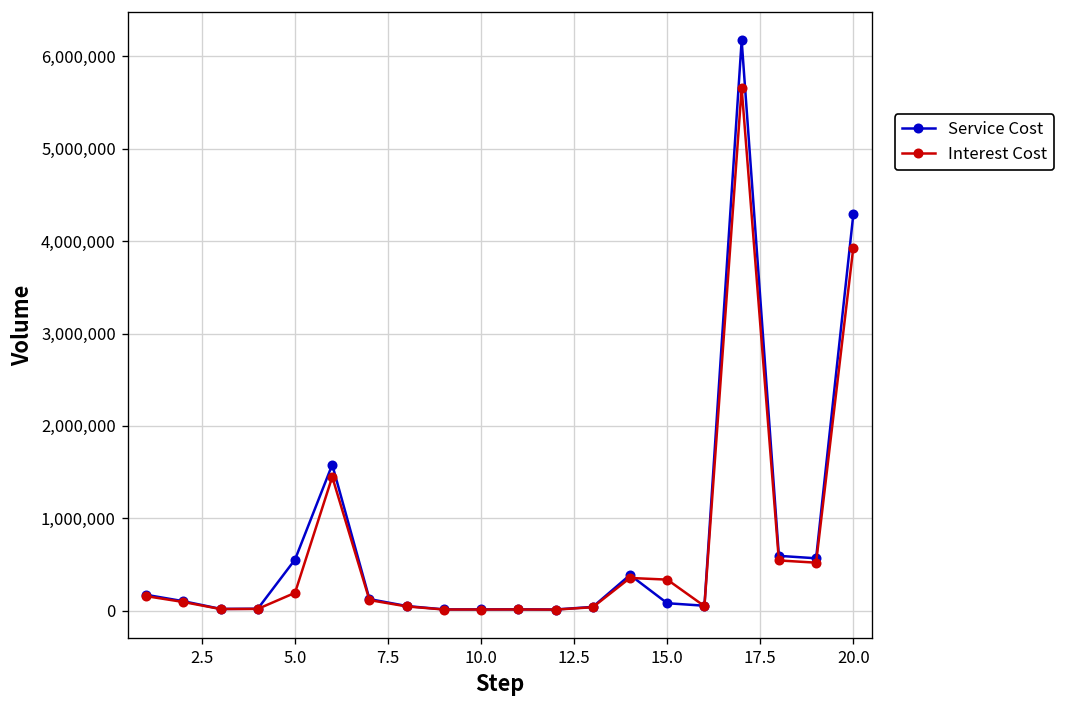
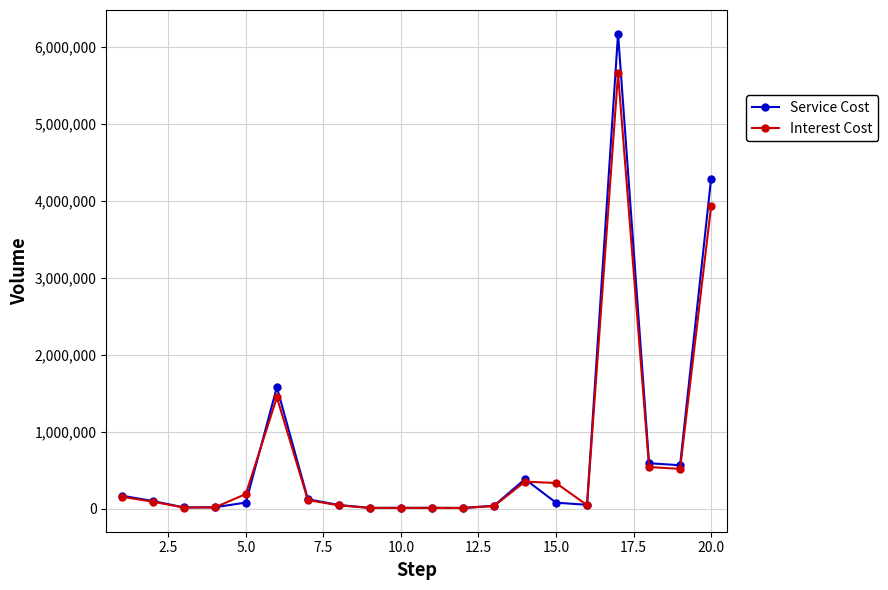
Service Cost, 5.0: 600,000 -> 100,000
